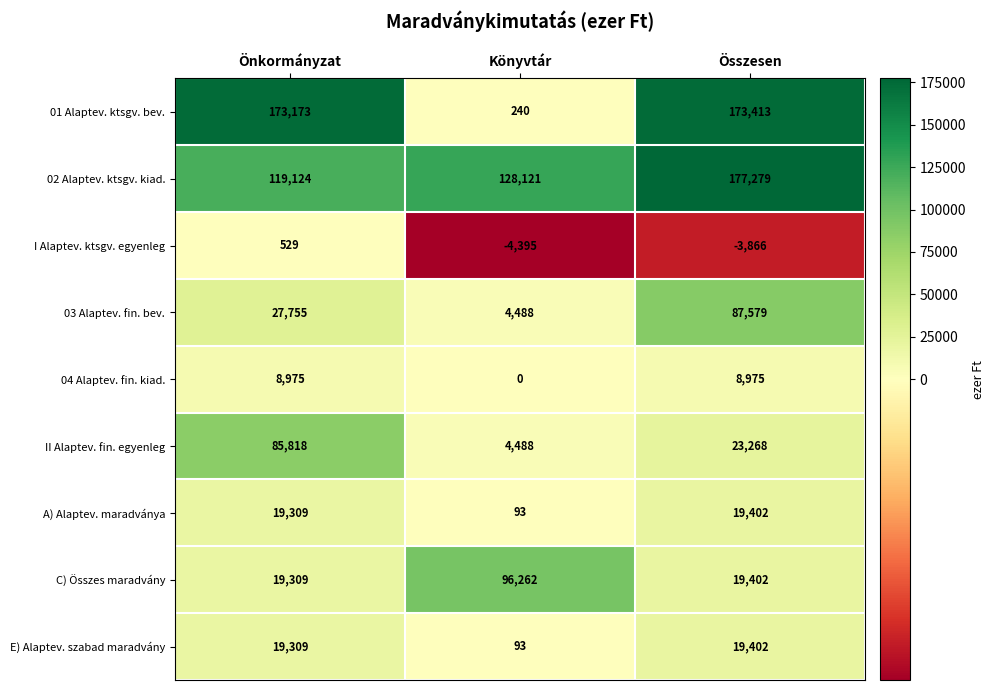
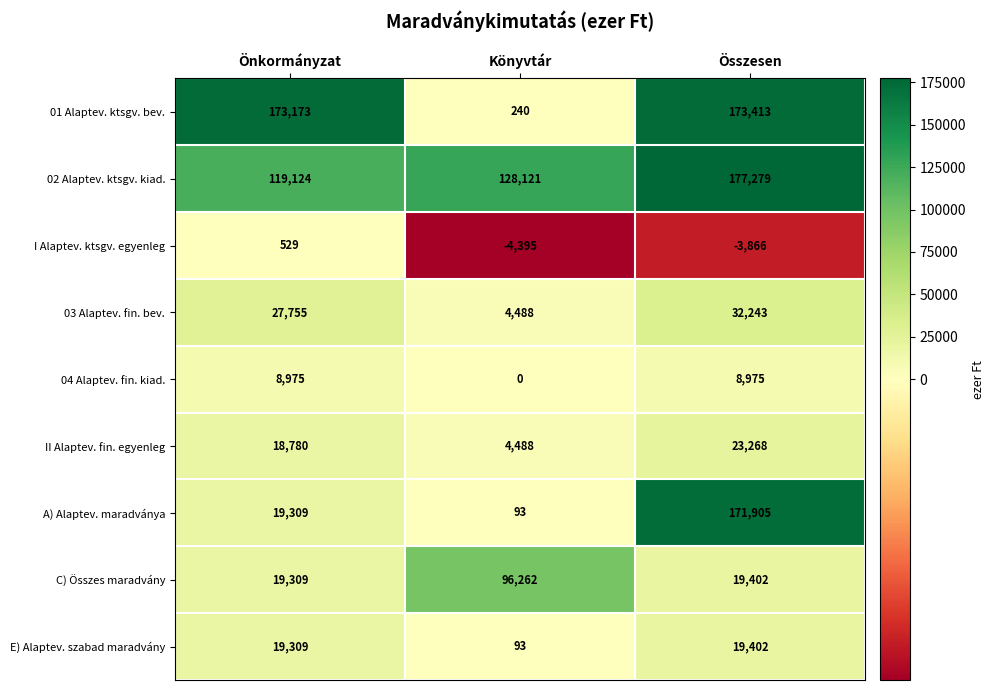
03 Alaptev. fin. bev., Összesen: 87,579 -> 32,243
II Alaptev. fin. egyenleg, Önkormányzat: 85,818 -> 18,780
A) Alaptev. maradványa, Összesen: 19,402 -> 171,905
